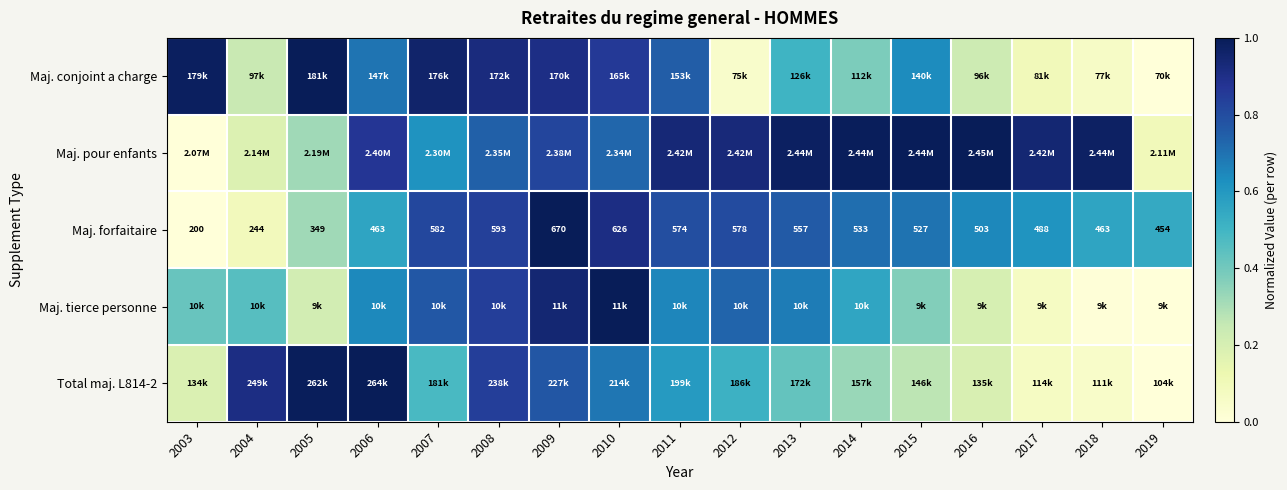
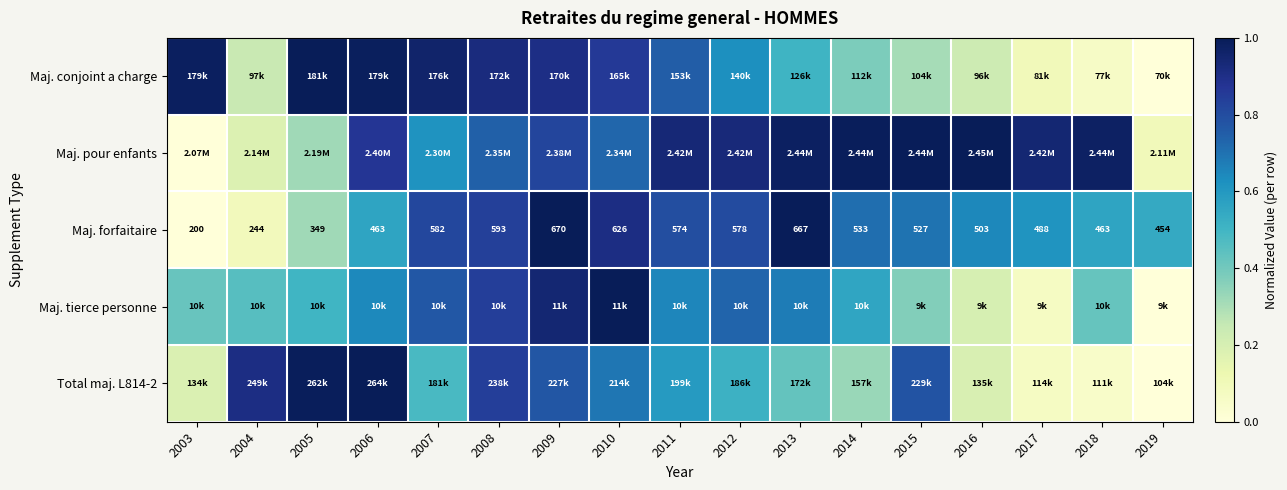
Maj. conjoint a charge, 2006: 147k -> 179k
Maj. conjoint a charge, 2012: 75k -> 140k
Maj. conjoint a charge, 2015: 140k -> 104k
Maj. forfaitaire, 2013: 557 -> 667
Maj. tierce personne, 2005: 9k -> 10k
Maj. tierce personne, 2018: 9k -> 10k
Total maj. L814-2, 2015: 146k -> 229k
